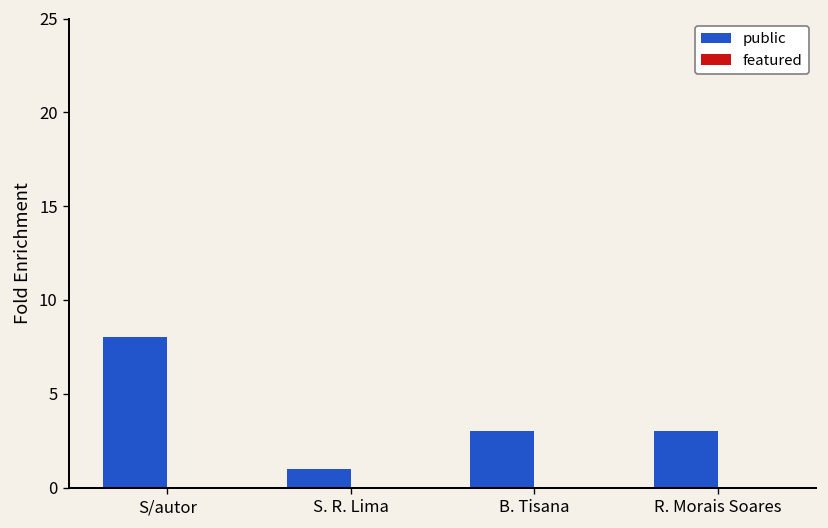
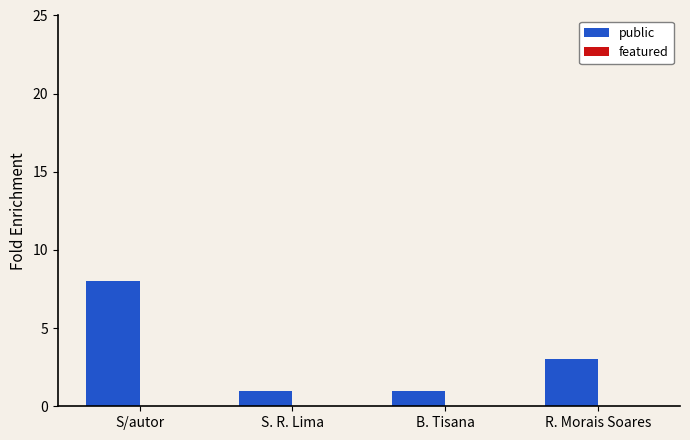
public, B. Tisana: 3 -> 1
